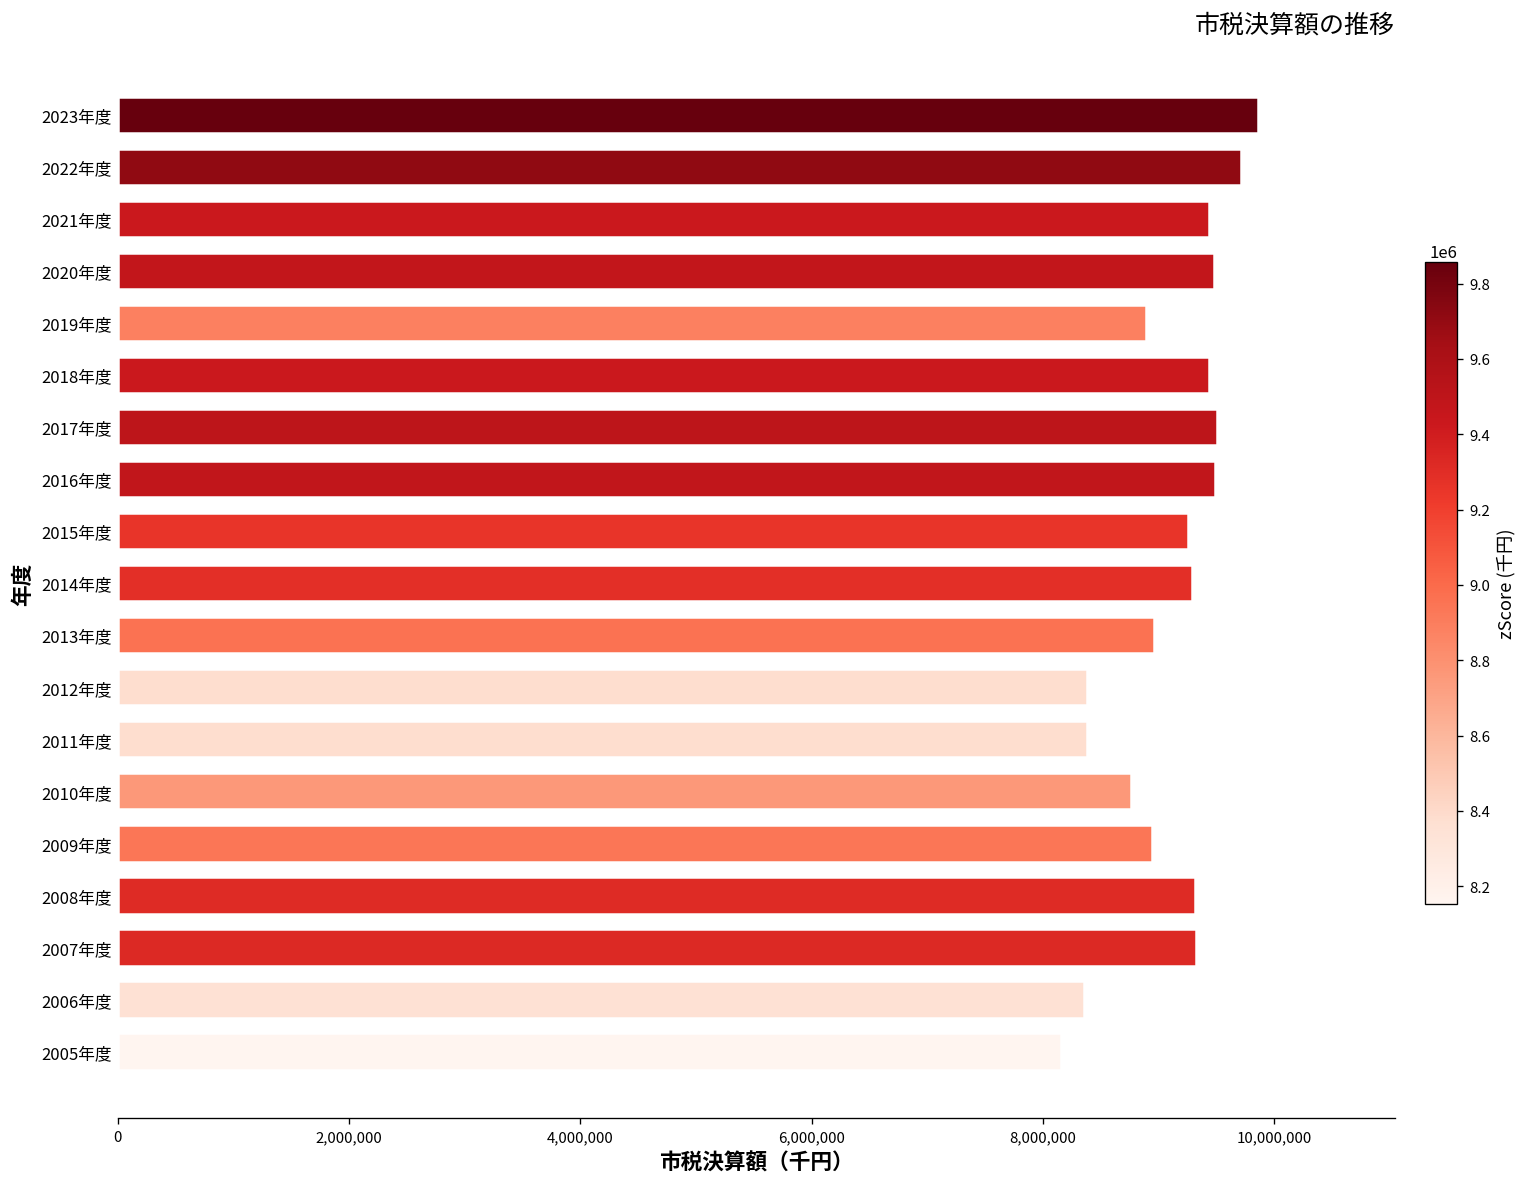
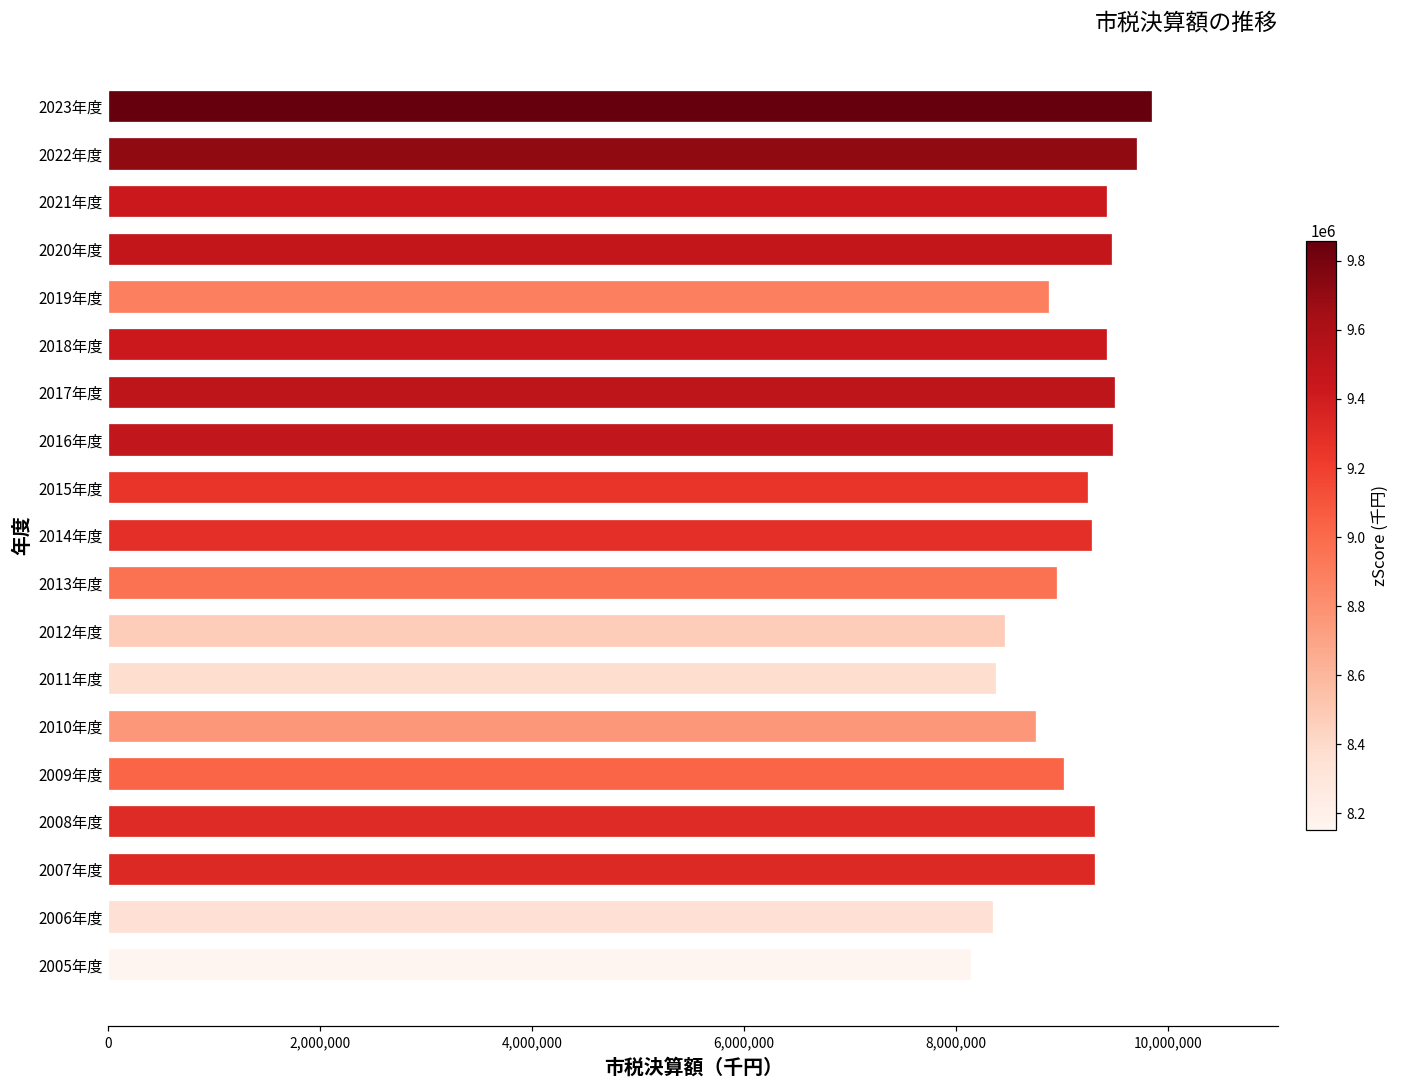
2012年度: 8,400,000 -> 8,500,000
2009年度: 8,900,000 -> 9,000,000
